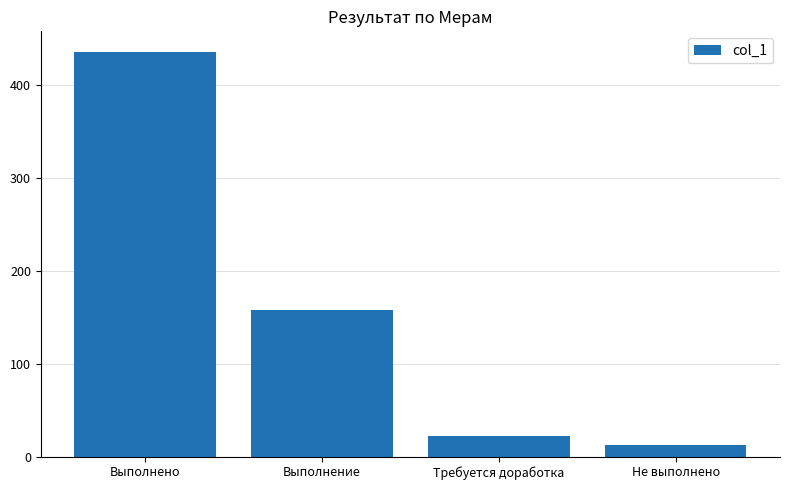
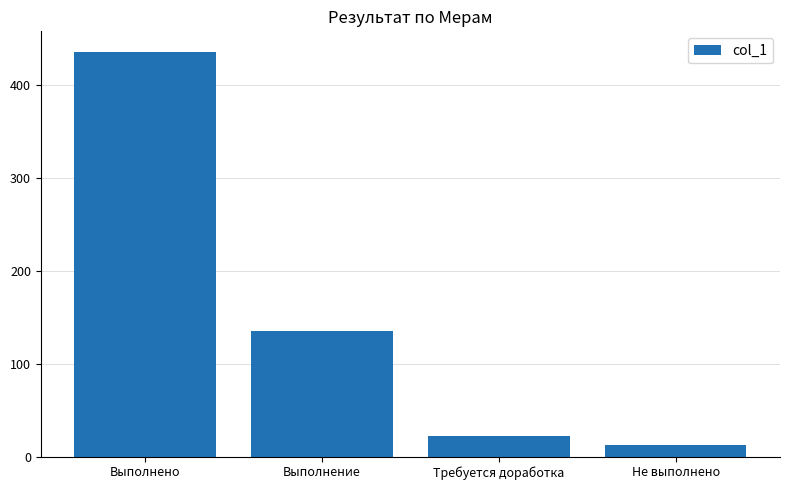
Выполнение: 160 -> 140
